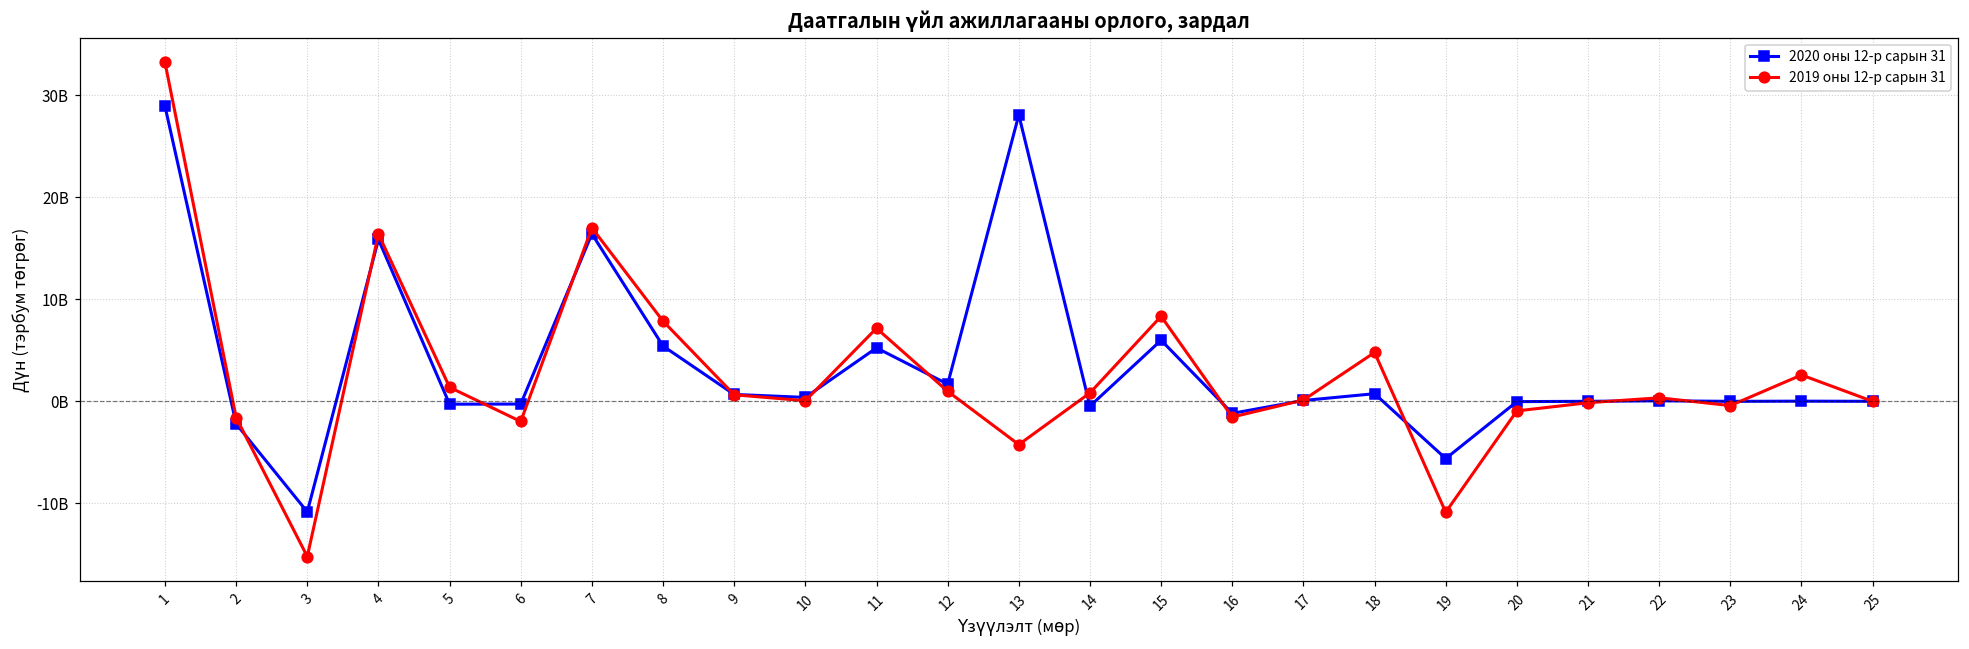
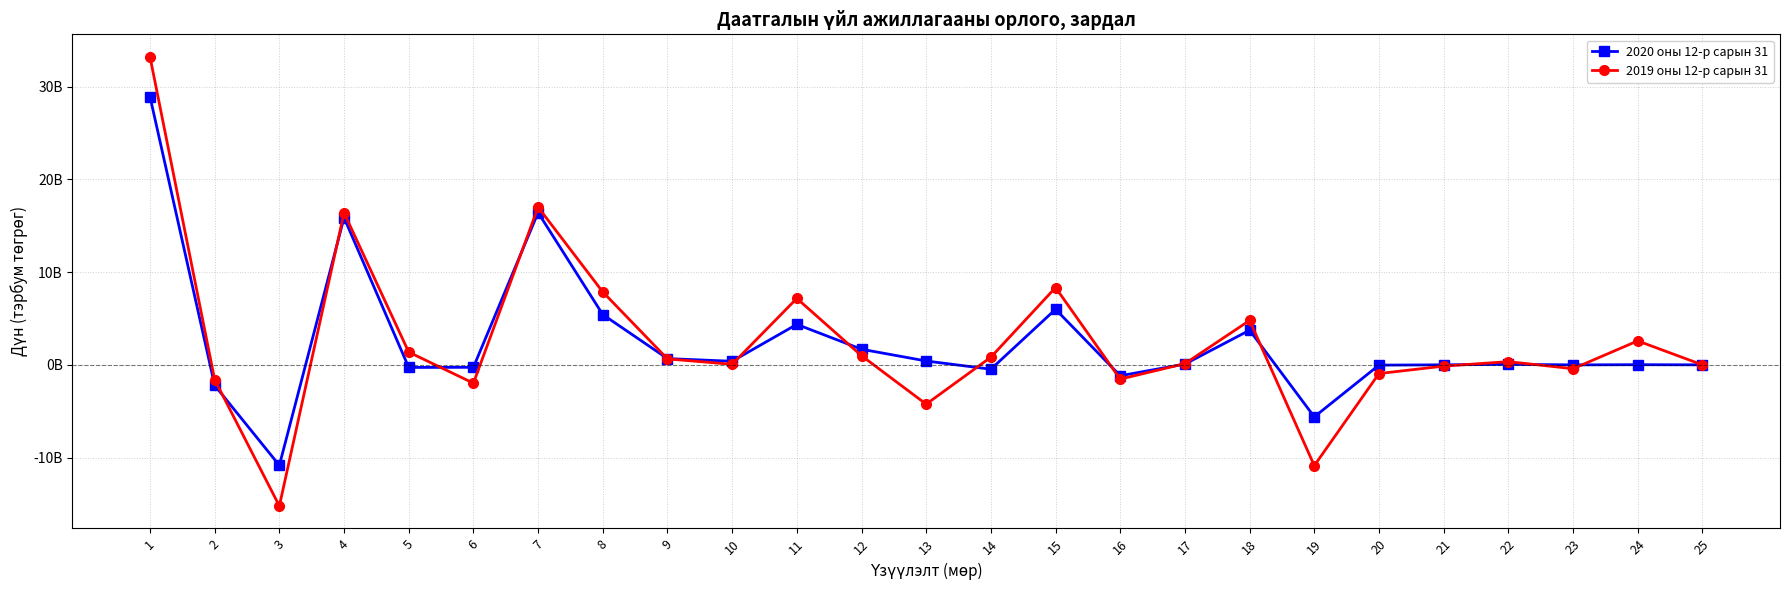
2020 оны 12-р сарын 31, 11: 5000000000 -> 4000000000
2020 оны 12-р сарын 31, 13: 28000000000 -> 0
2020 оны 12-р сарын 31, 18: 1000000000 -> 4000000000
